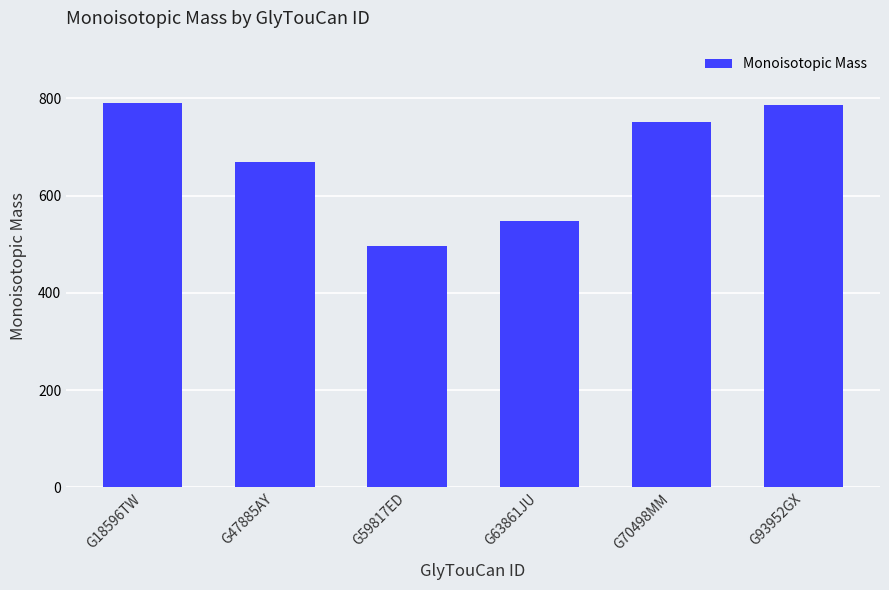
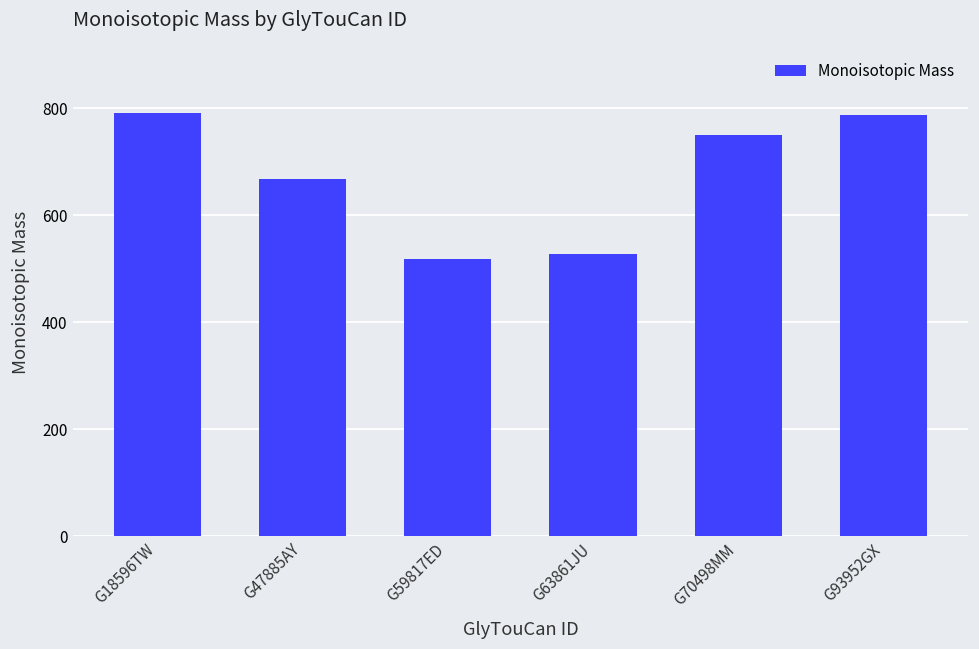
G59817ED: 500 -> 520
G63861JU: 550 -> 530
